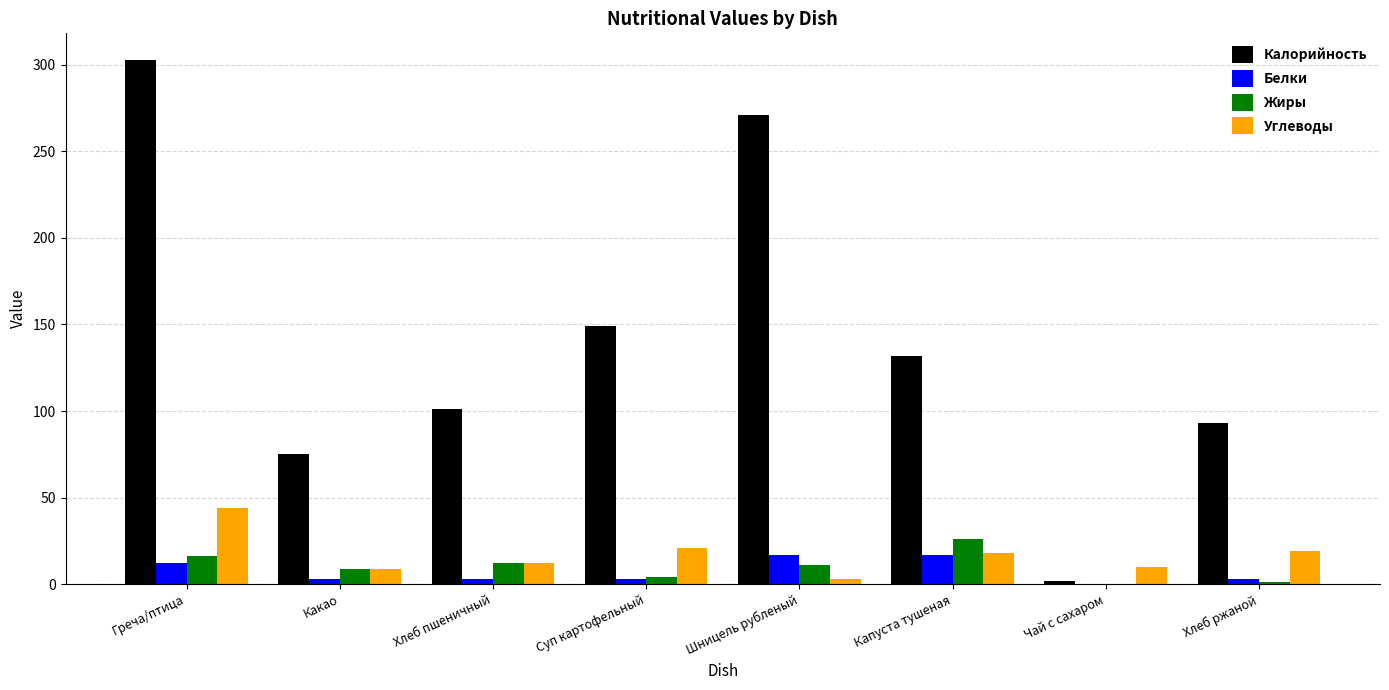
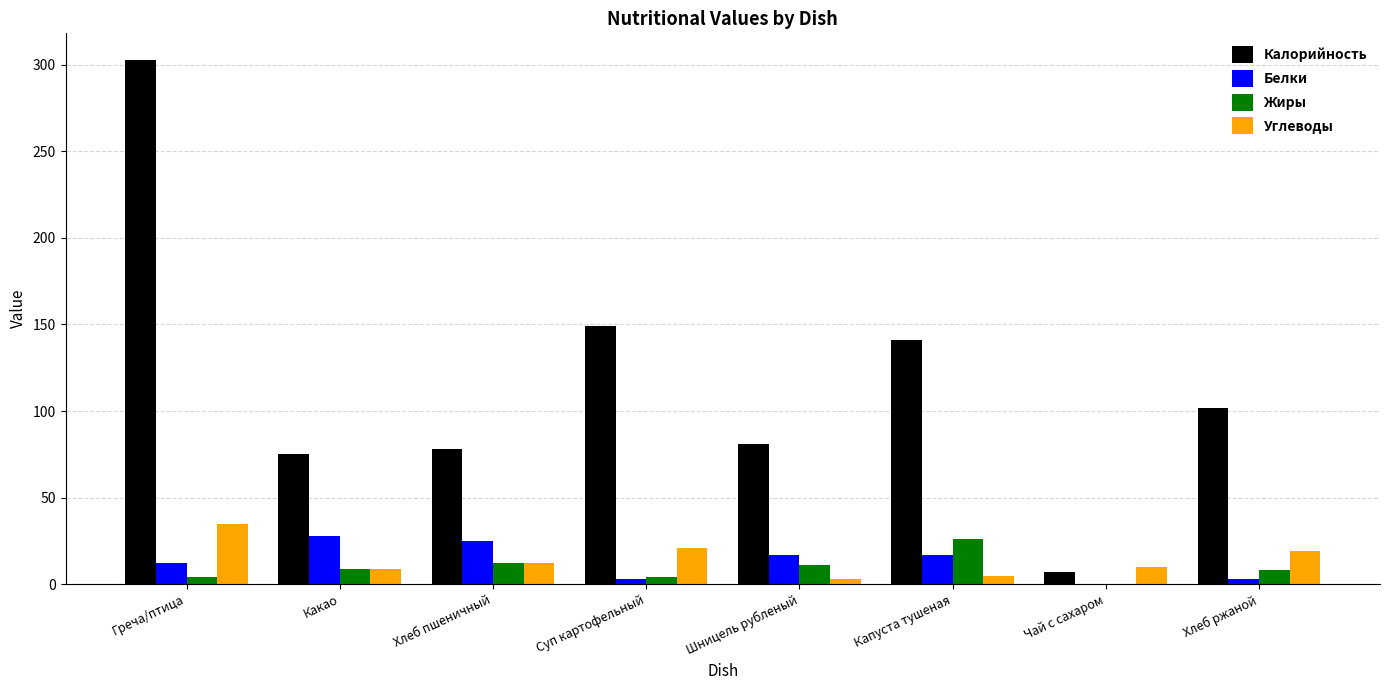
Жиры, Греча/птица: 16 -> 4
Углеводы, Греча/птица: 44 -> 35
Белки, Какао: 3 -> 28
Калорийность, Хлеб пшеничный: 101 -> 78
Белки, Хлеб пшеничный: 3 -> 25
Калорийность, Шницель рубленый: 271 -> 81
Калорийность, Капуста тушеная: 132 -> 141
Углеводы, Капуста тушеная: 18 -> 5
Калорийность, Чай с сахаром: 2 -> 7
Калорийность, Хлеб ржаной: 93 -> 102
Жиры, Хлеб ржаной: 1 -> 8
